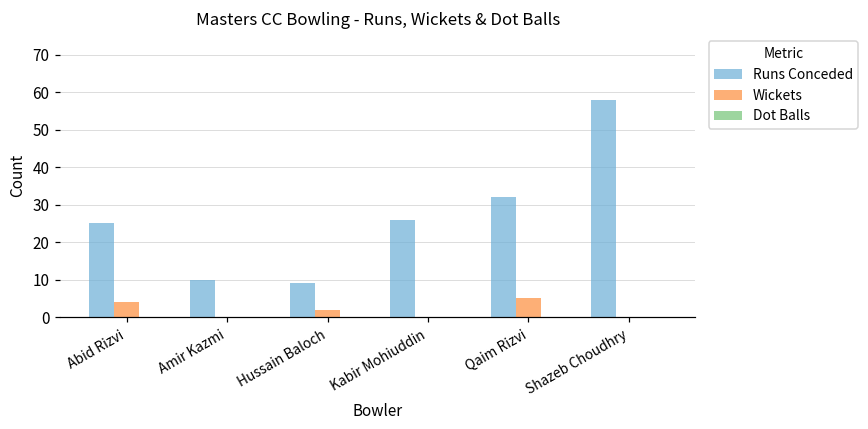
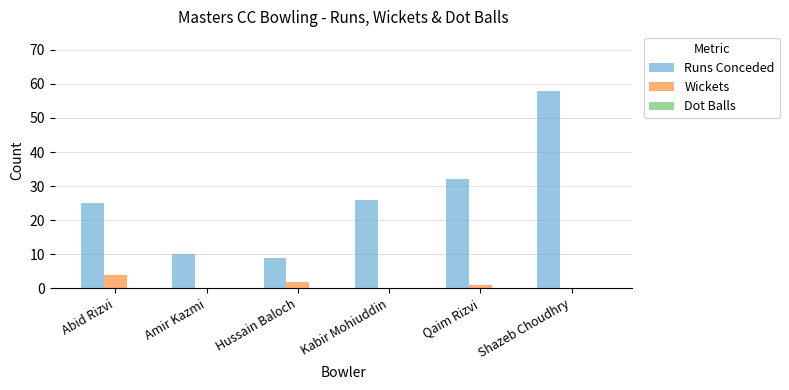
Wickets, Qaim Rizvi: 5 -> 1
